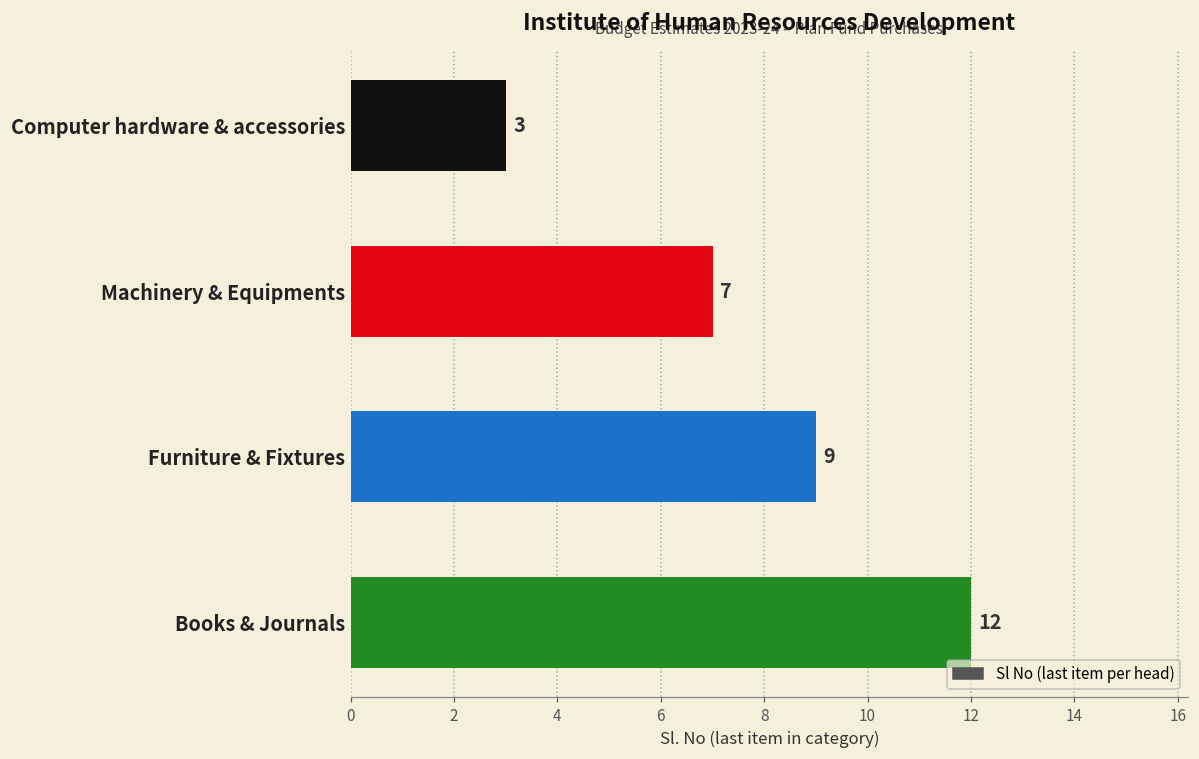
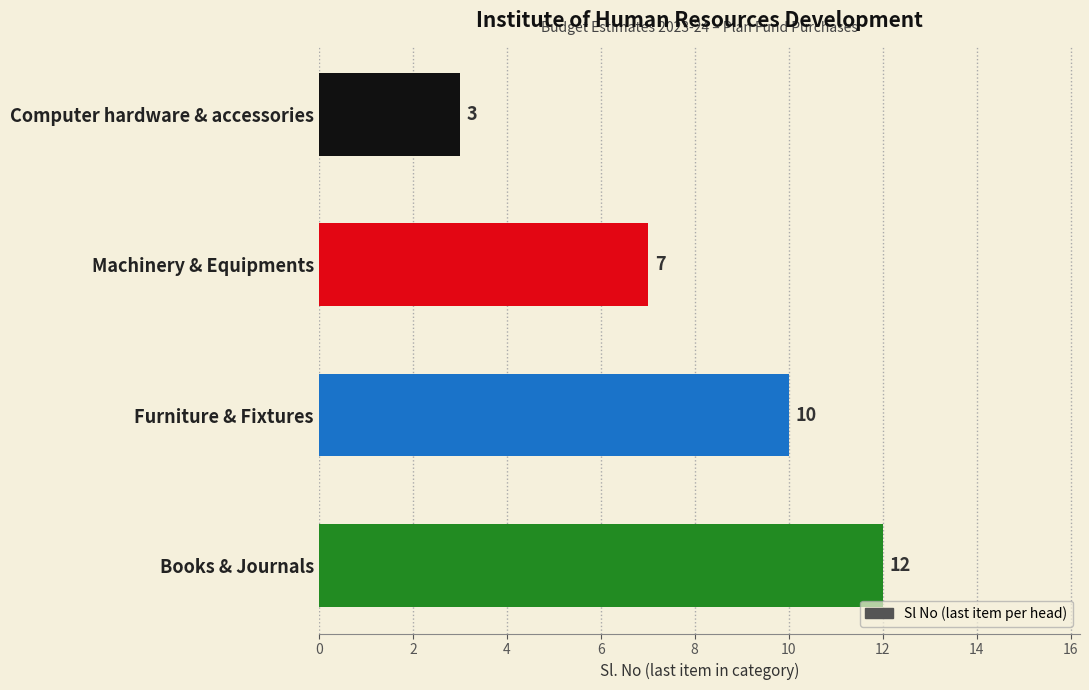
Furniture & Fixtures: 9 -> 10
